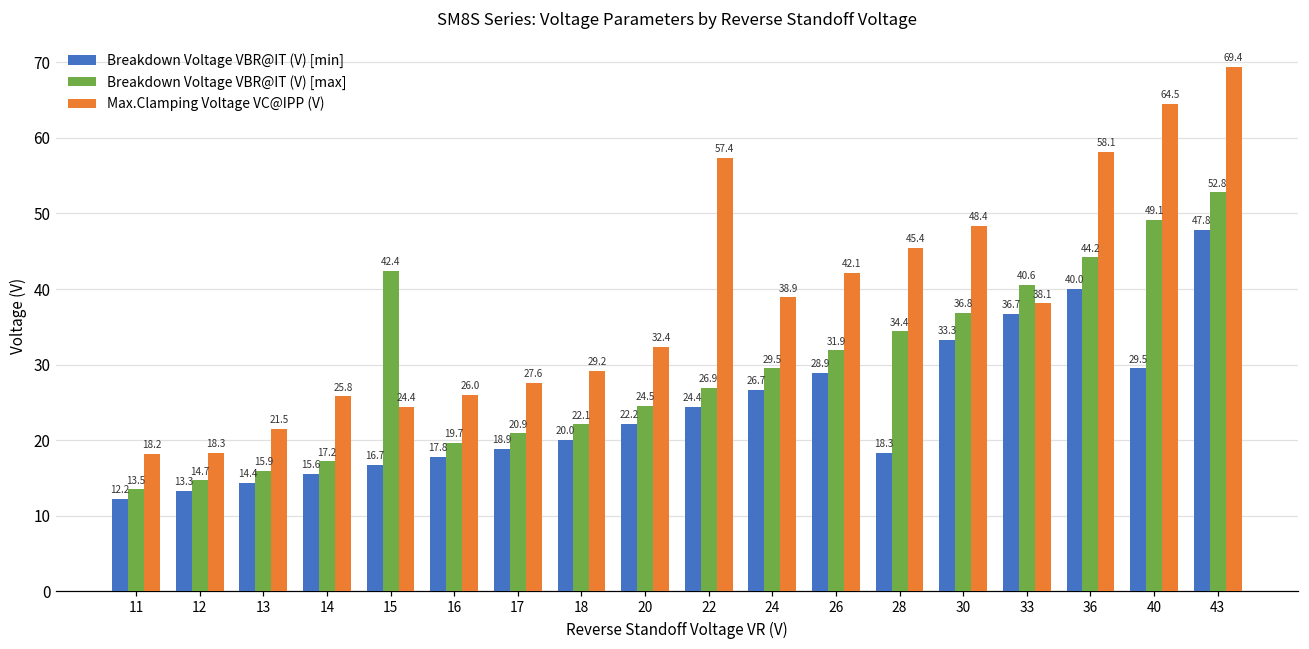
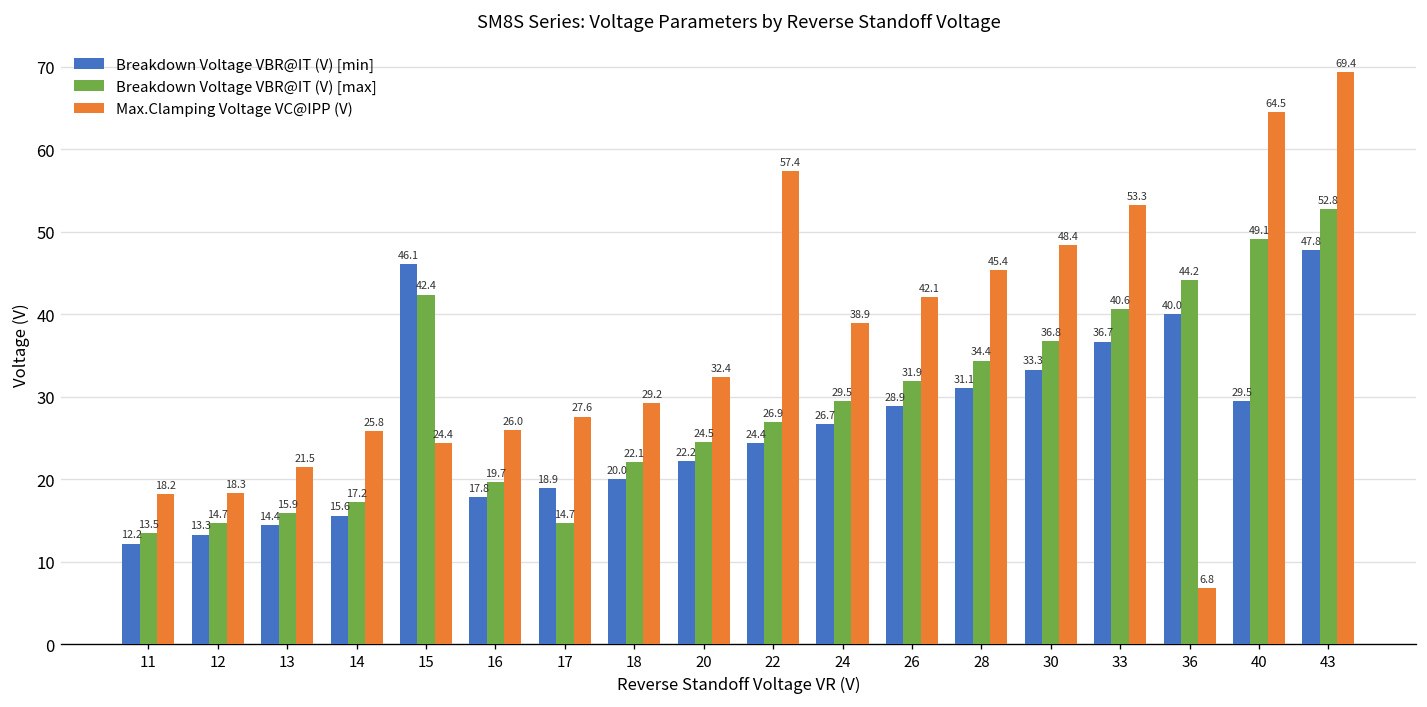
Breakdown Voltage VBR@IT (V) [min], 15: 16.7 -> 46.1
Breakdown Voltage VBR@IT (V) [max], 17: 20.9 -> 14.7
Breakdown Voltage VBR@IT (V) [min], 28: 18.3 -> 31.1
Max.Clamping Voltage VC@IPP (V), 33: 38.1 -> 53.3
Max.Clamping Voltage VC@IPP (V), 36: 58.1 -> 6.8
